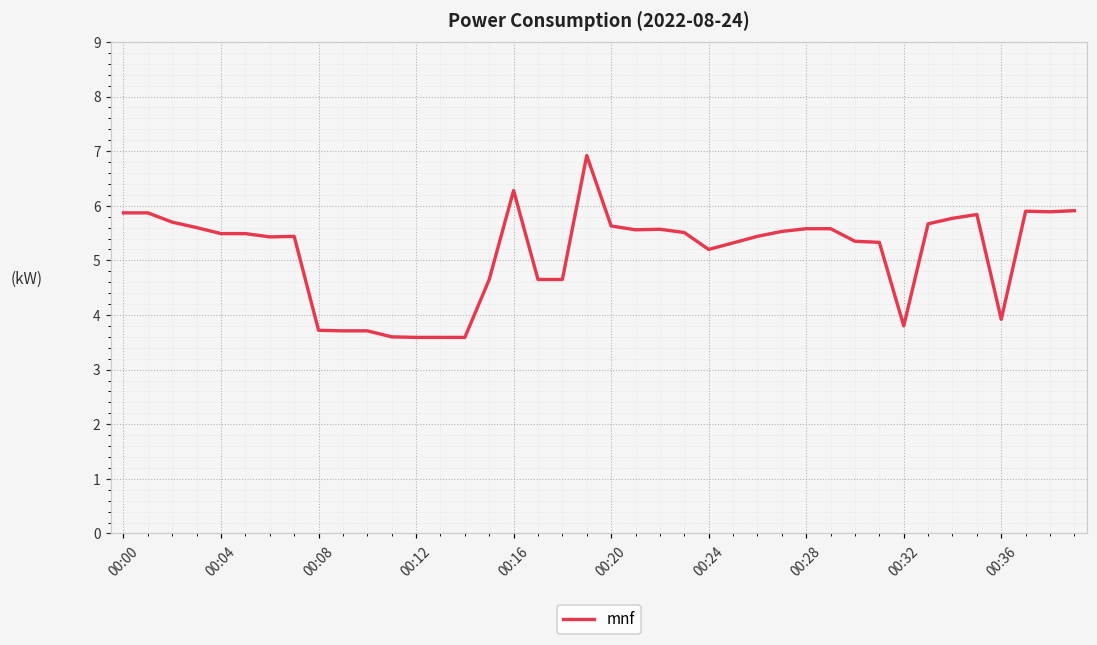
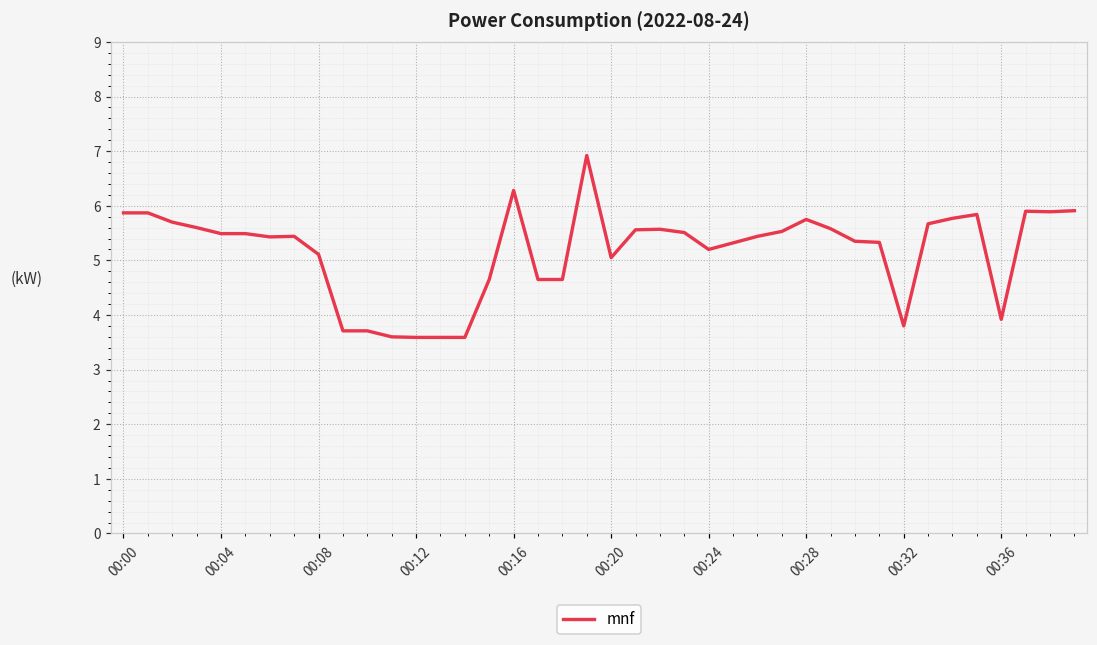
00:08: 3.7 -> 5.1
00:20: 5.6 -> 5.1
00:28: 5.6 -> 5.8
